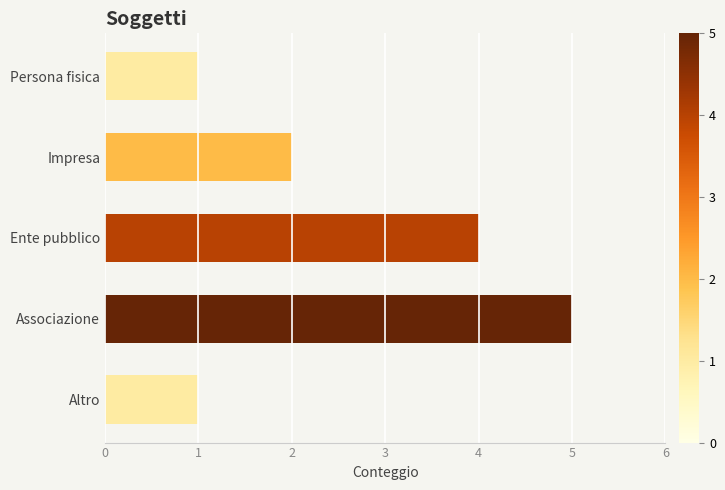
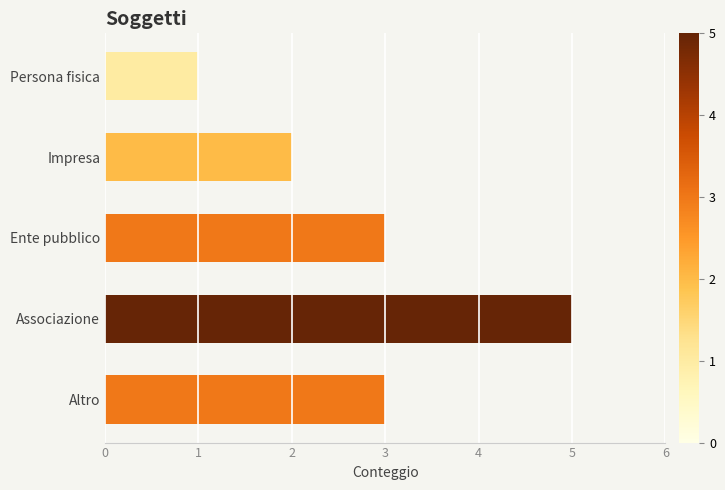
Ente pubblico: 4 -> 3
Altro: 1 -> 3
